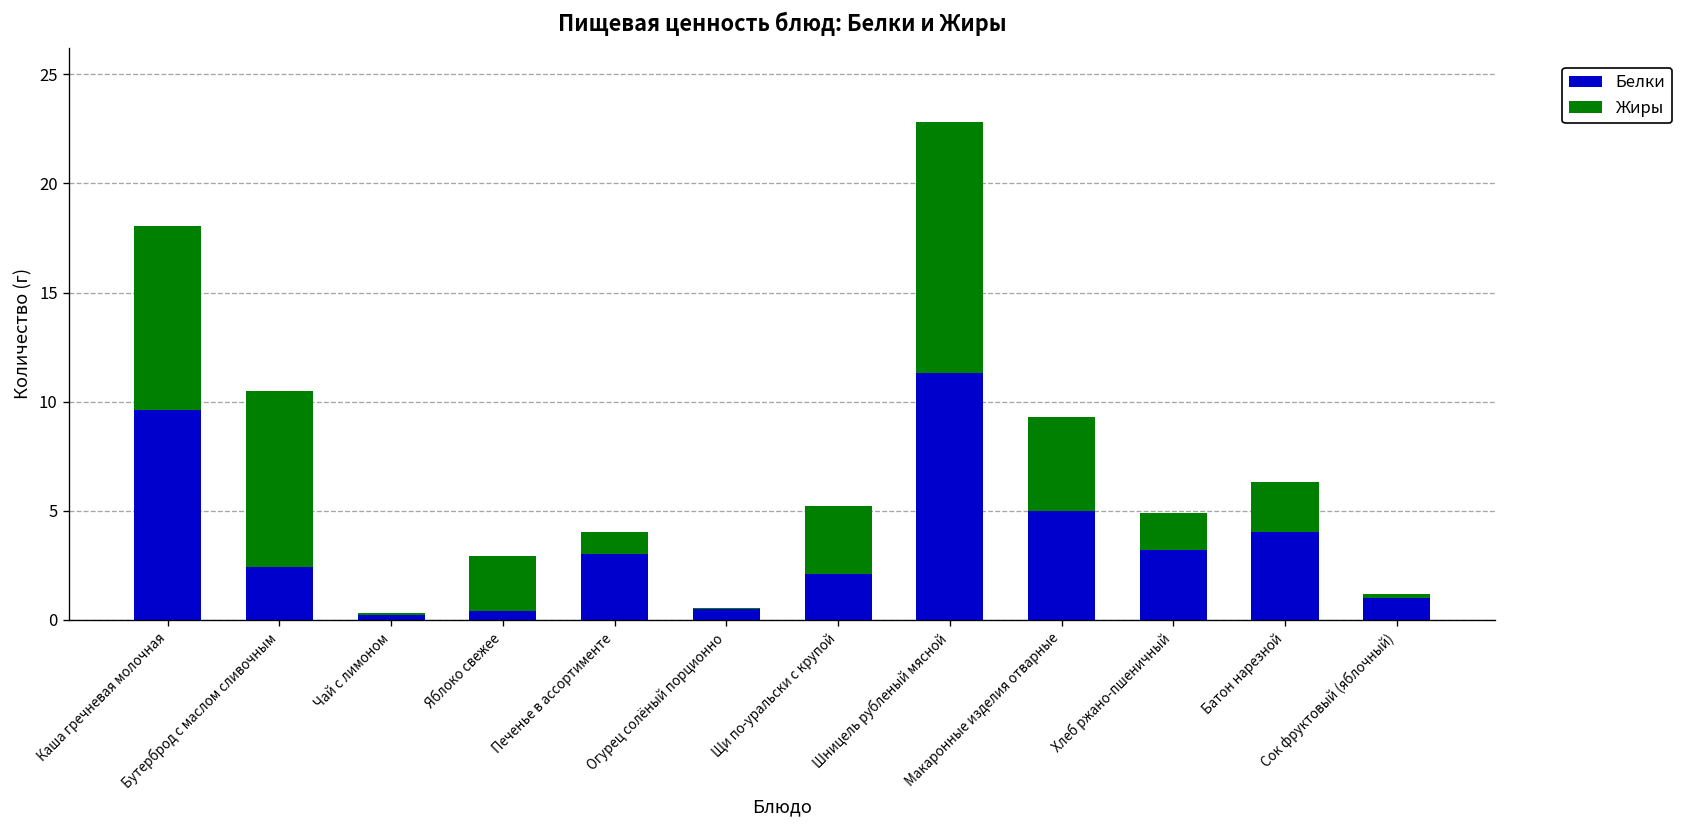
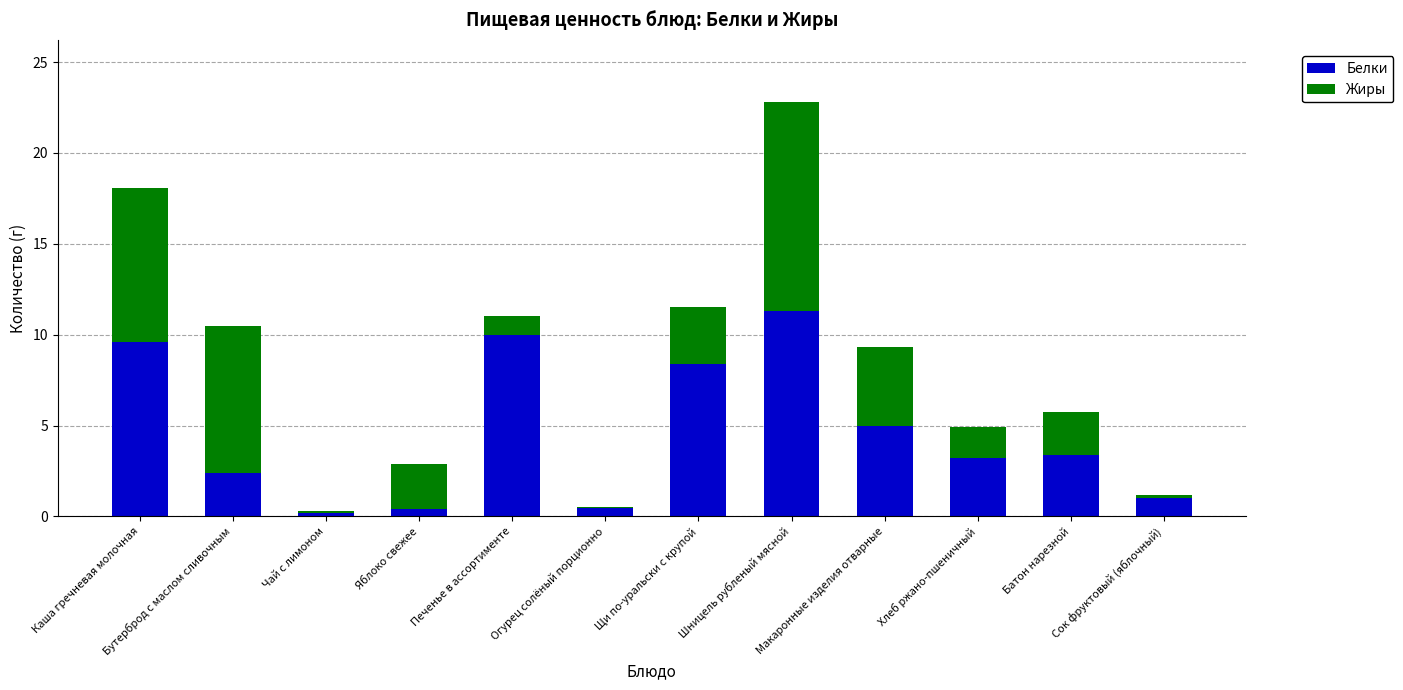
Белки, Печенье в ассортименте: 3 -> 10
Белки, Щи по-уральски с крупой: 2.1 -> 8.4
Белки, Батон нарезной: 4.0 -> 3.4
